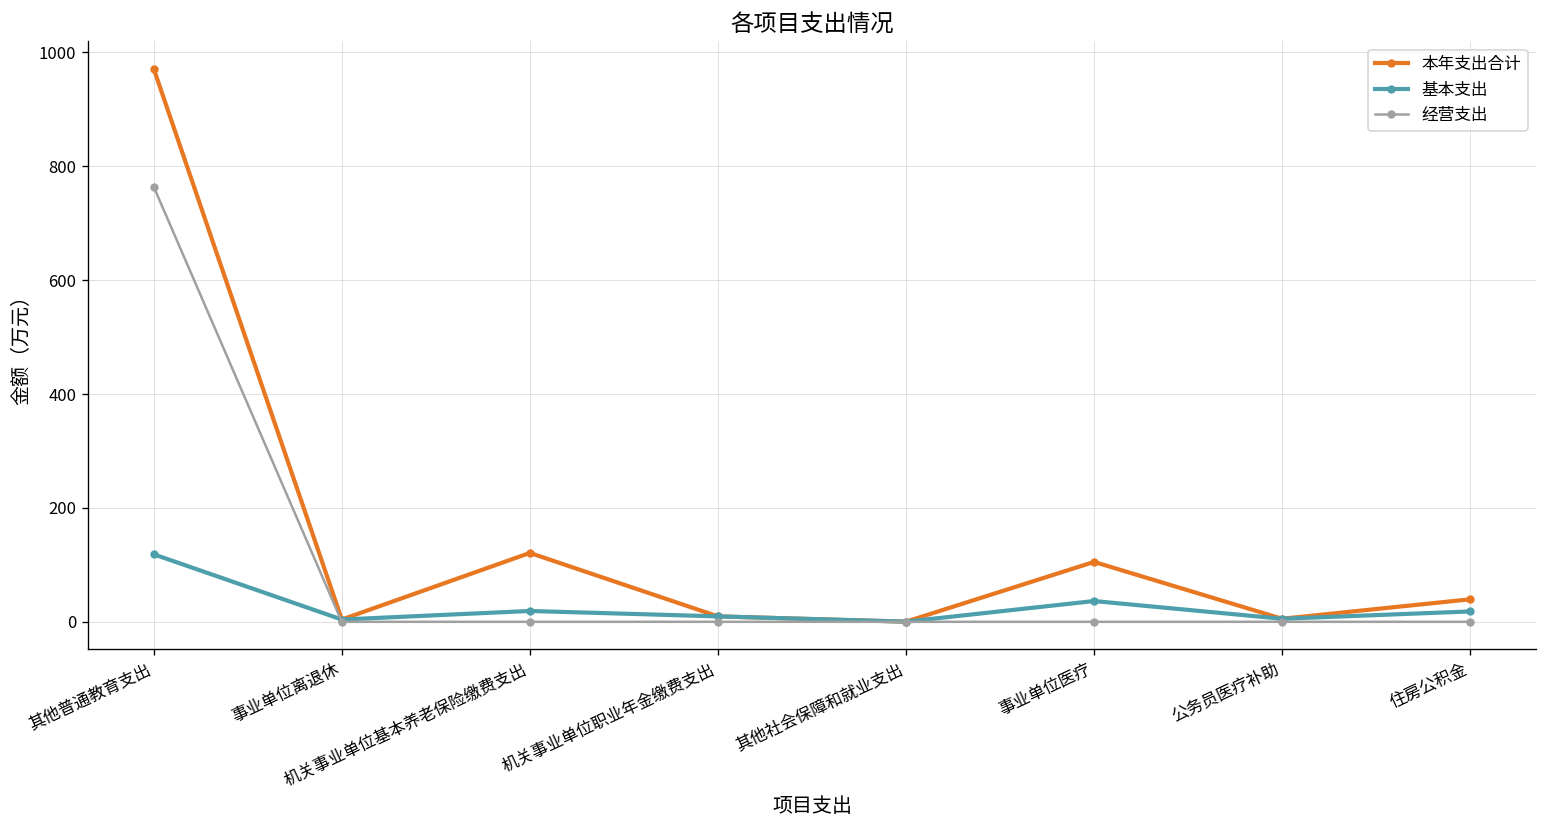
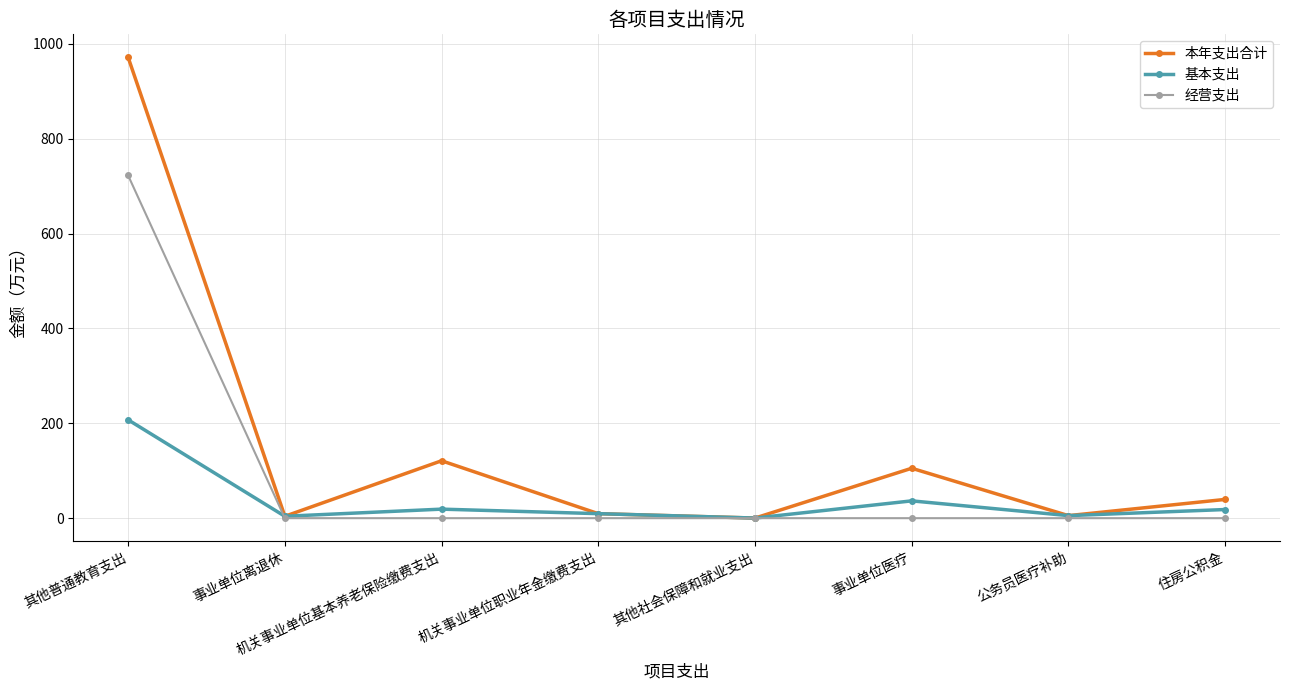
基本支出, 其他普通教育支出: 120 -> 210
经营支出, 其他普通教育支出: 760 -> 720
